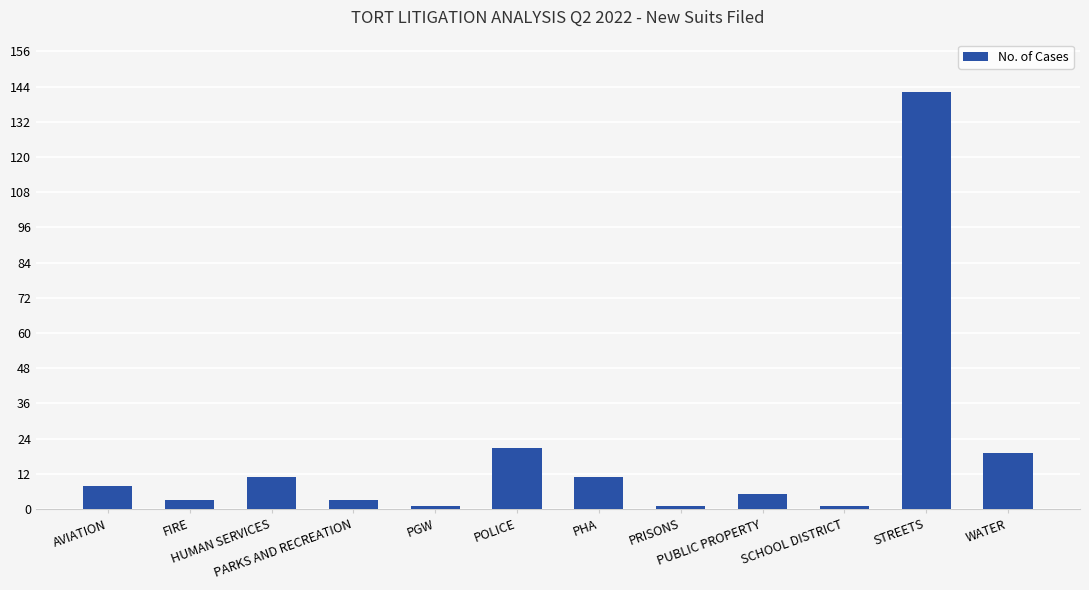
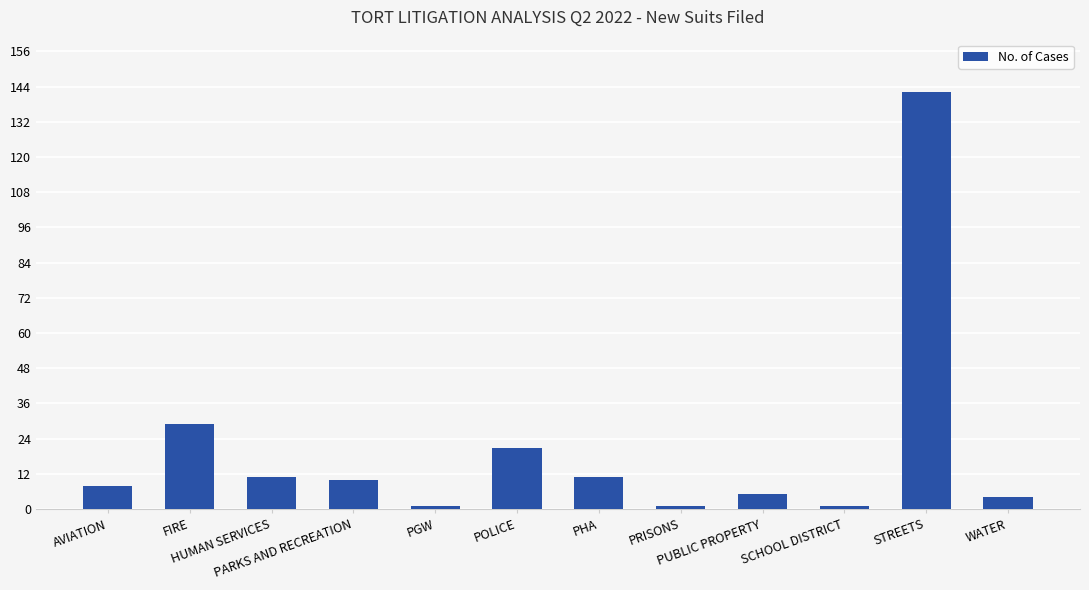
FIRE: 3 -> 29
PARKS AND RECREATION: 3 -> 10
WATER: 19 -> 4
